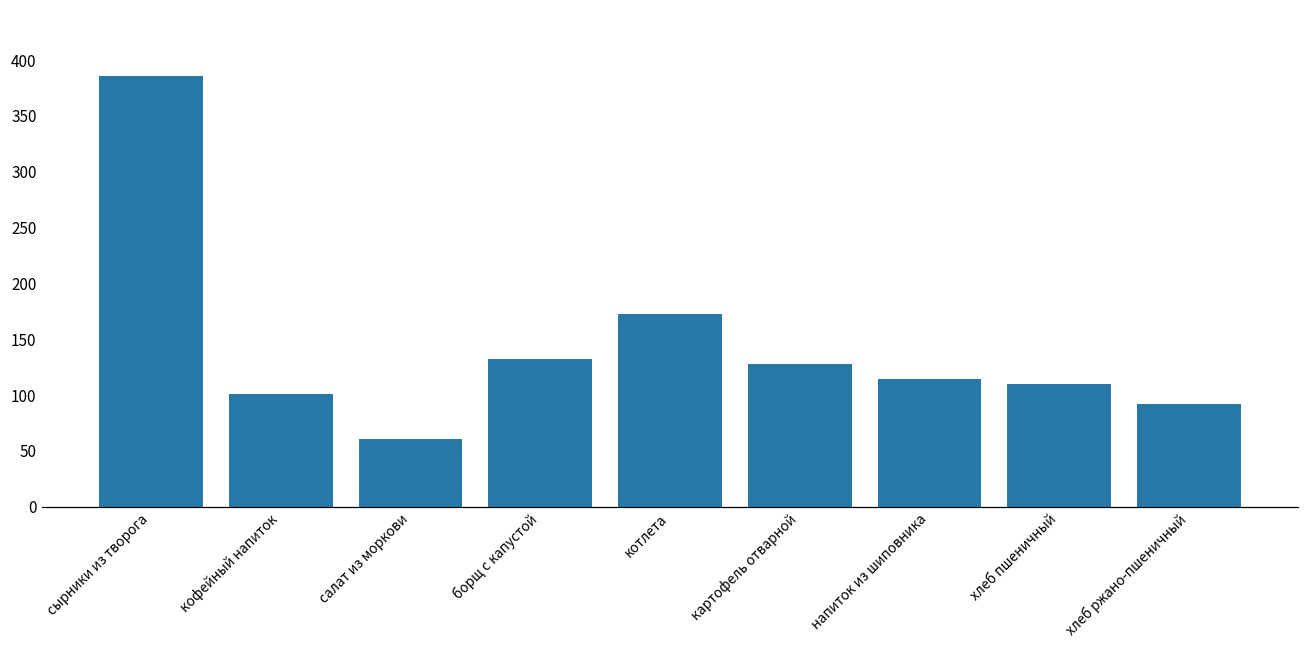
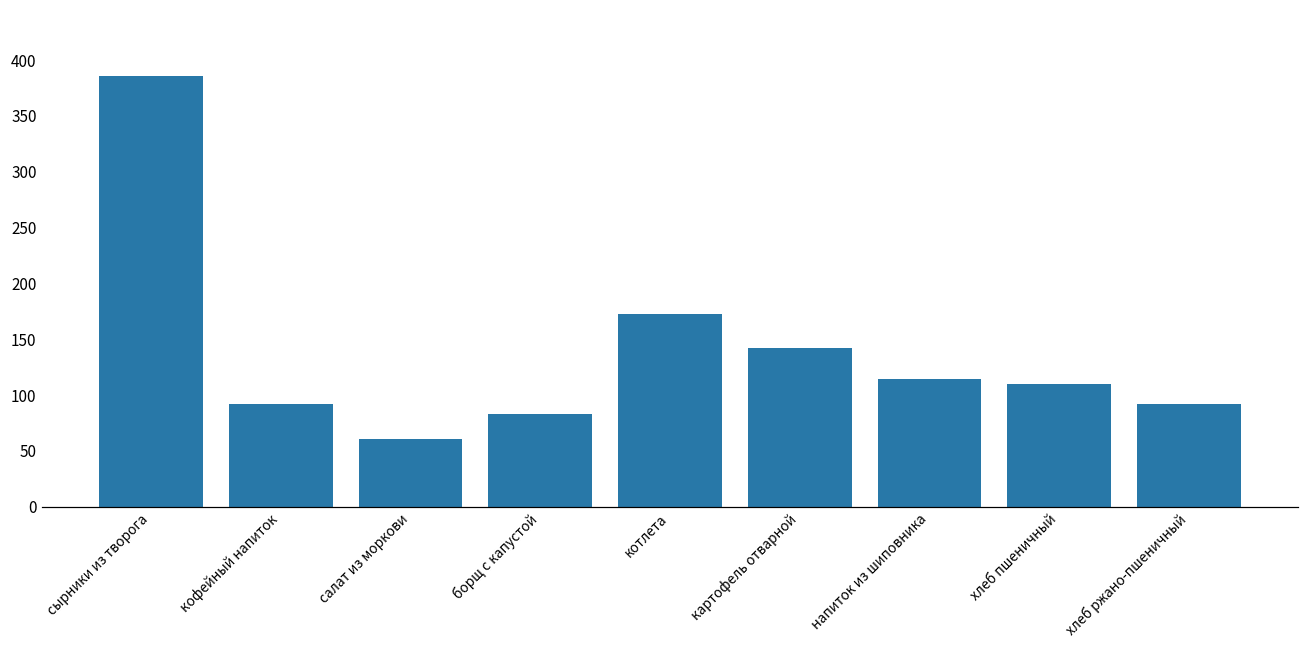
кофейный напиток: 101 -> 92
борщ с капустой: 132 -> 83
картофель отварной: 128 -> 142
